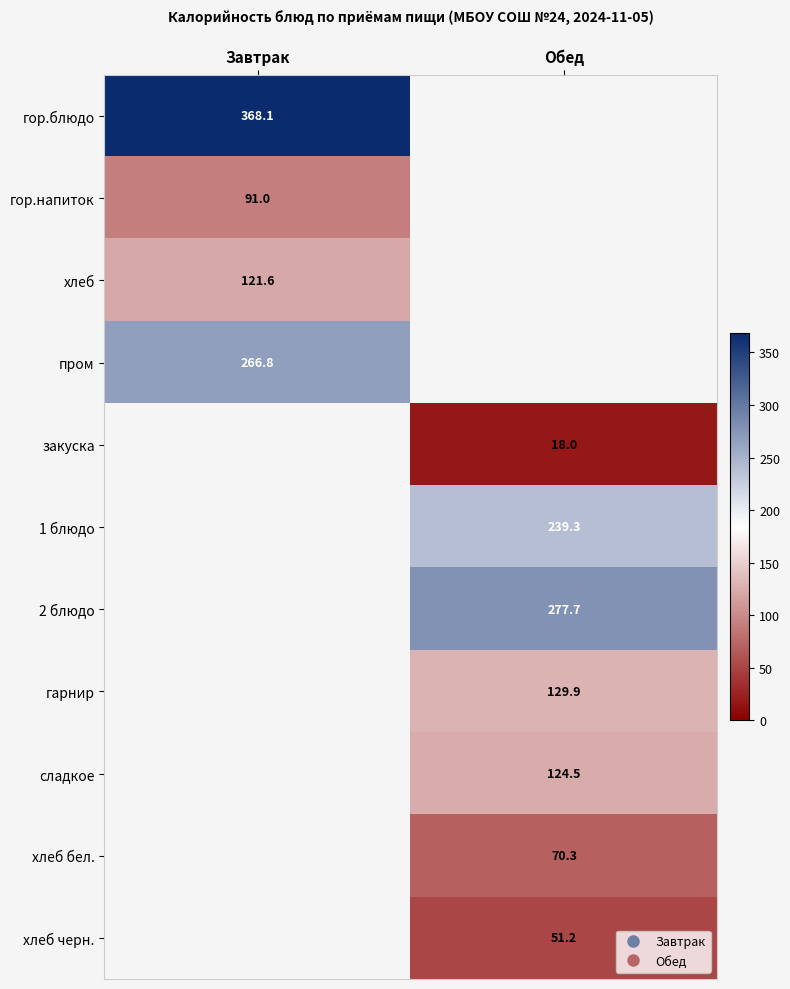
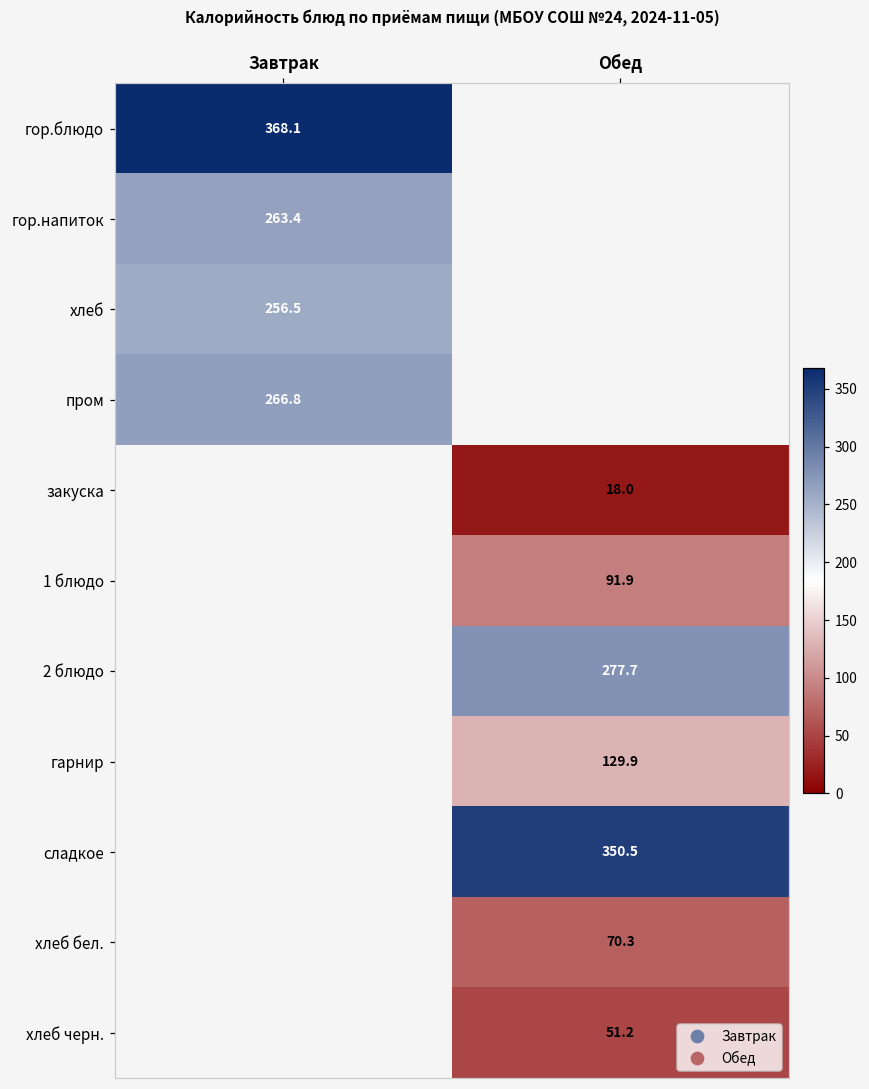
гор.напиток, Завтрак: 91.0 -> 263.4
хлеб, Завтрак: 121.6 -> 256.5
1 блюдо, Обед: 239.3 -> 91.9
сладкое, Обед: 124.5 -> 350.5
